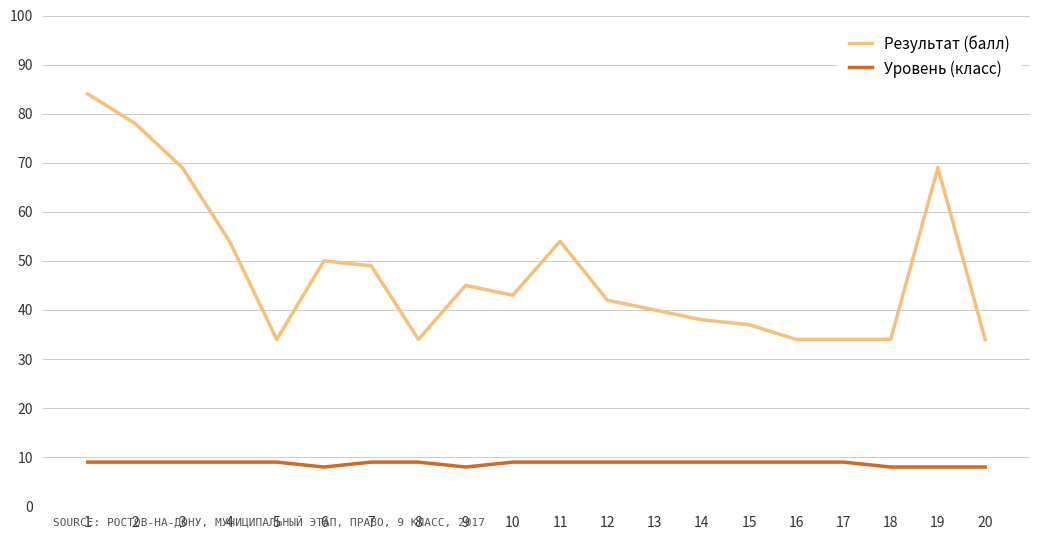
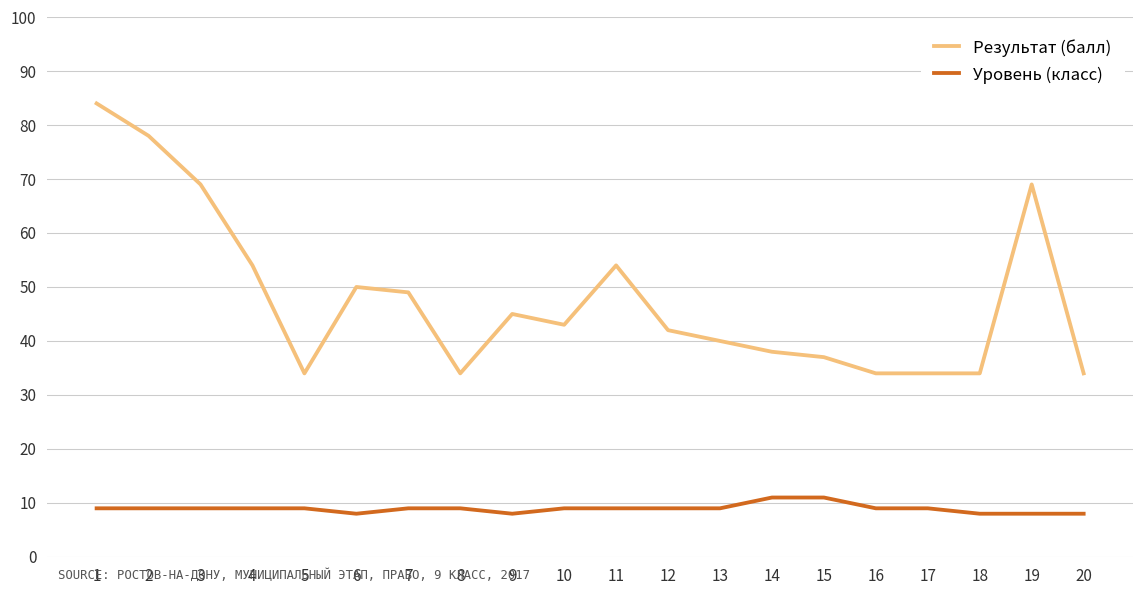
Уровень (класс), 14: 9 -> 11
Уровень (класс), 15: 9 -> 11
